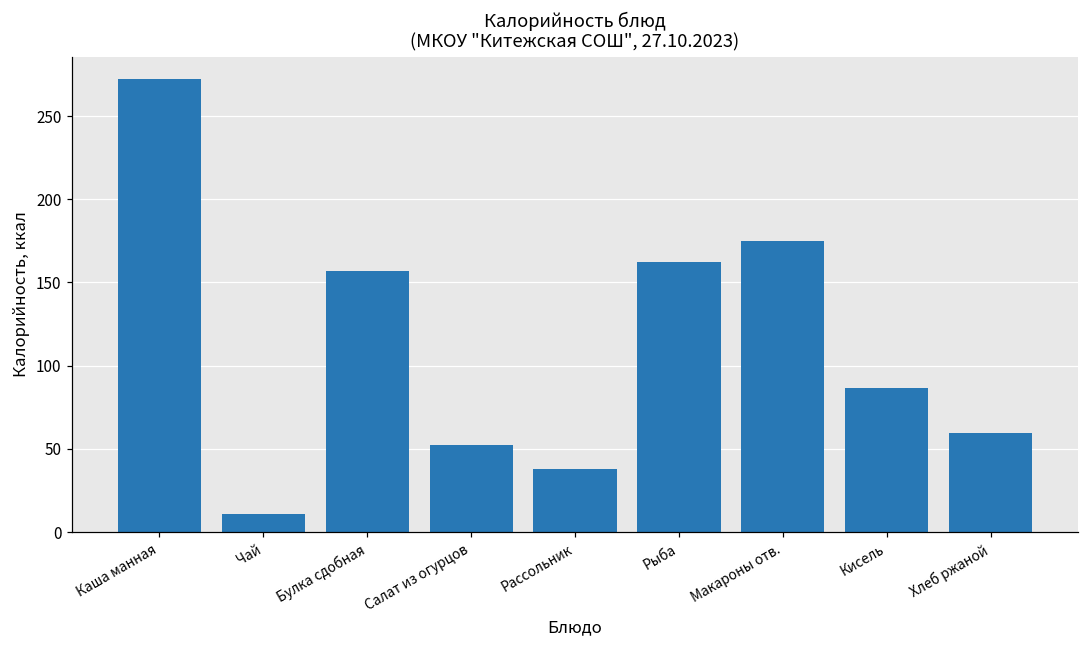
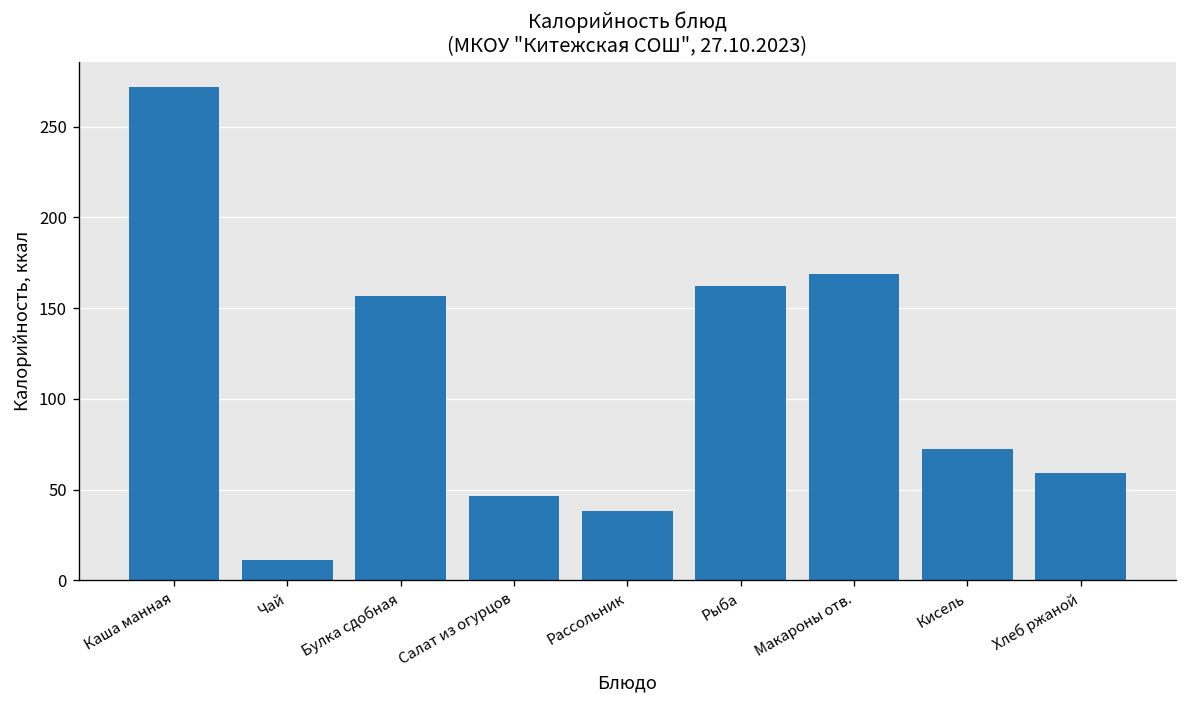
Салат из огурцов: 52 -> 47
Макароны отв.: 175 -> 169
Кисель: 87 -> 72
